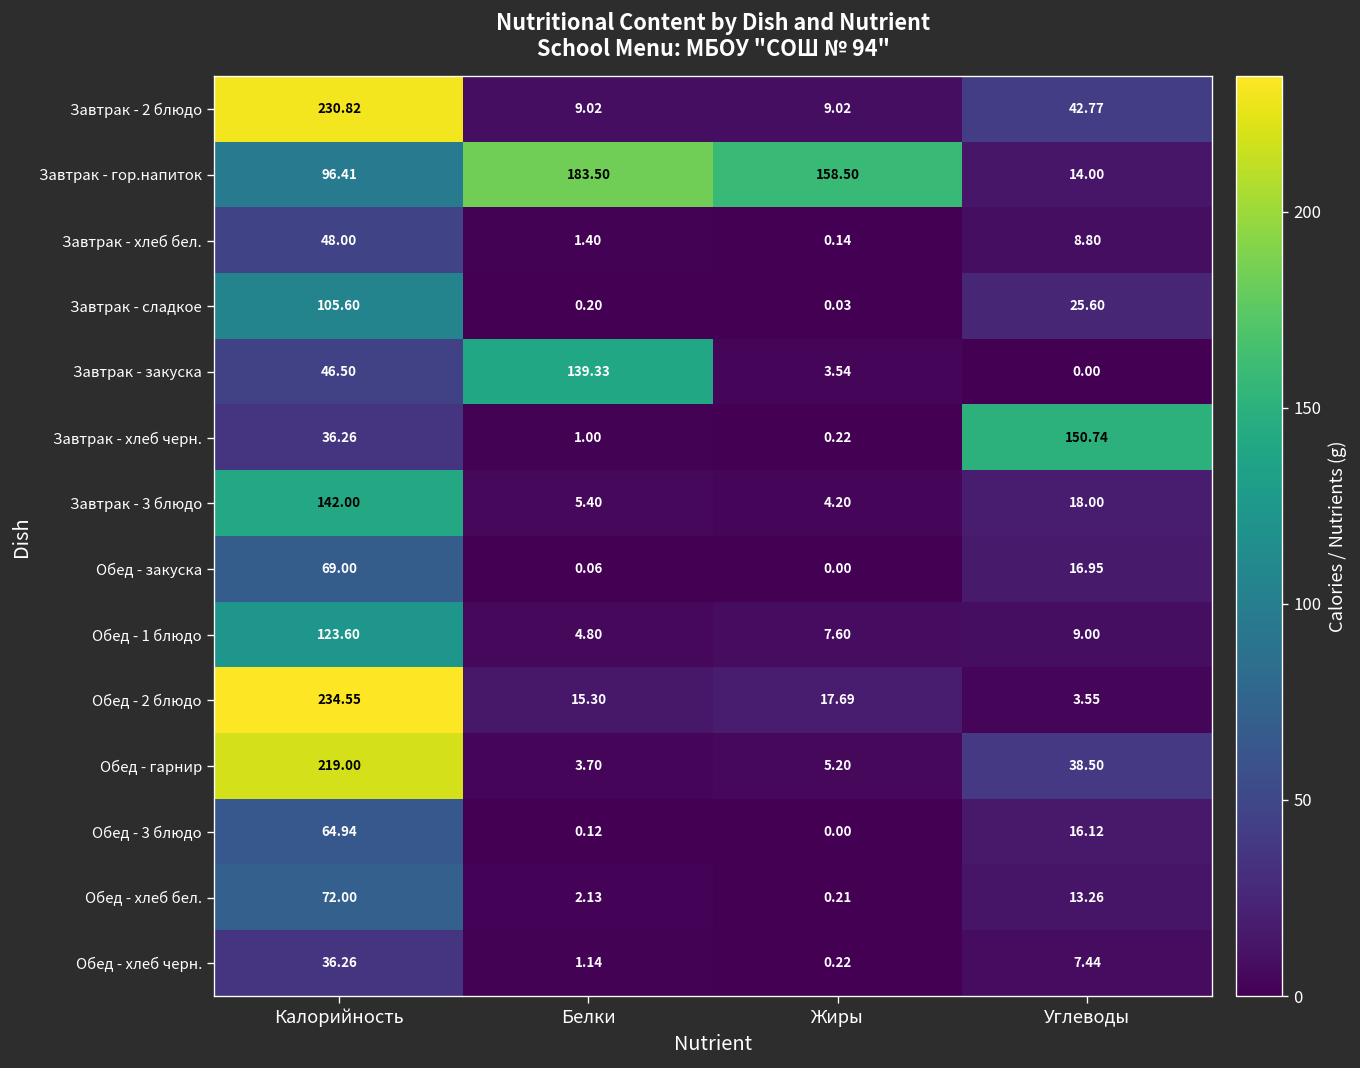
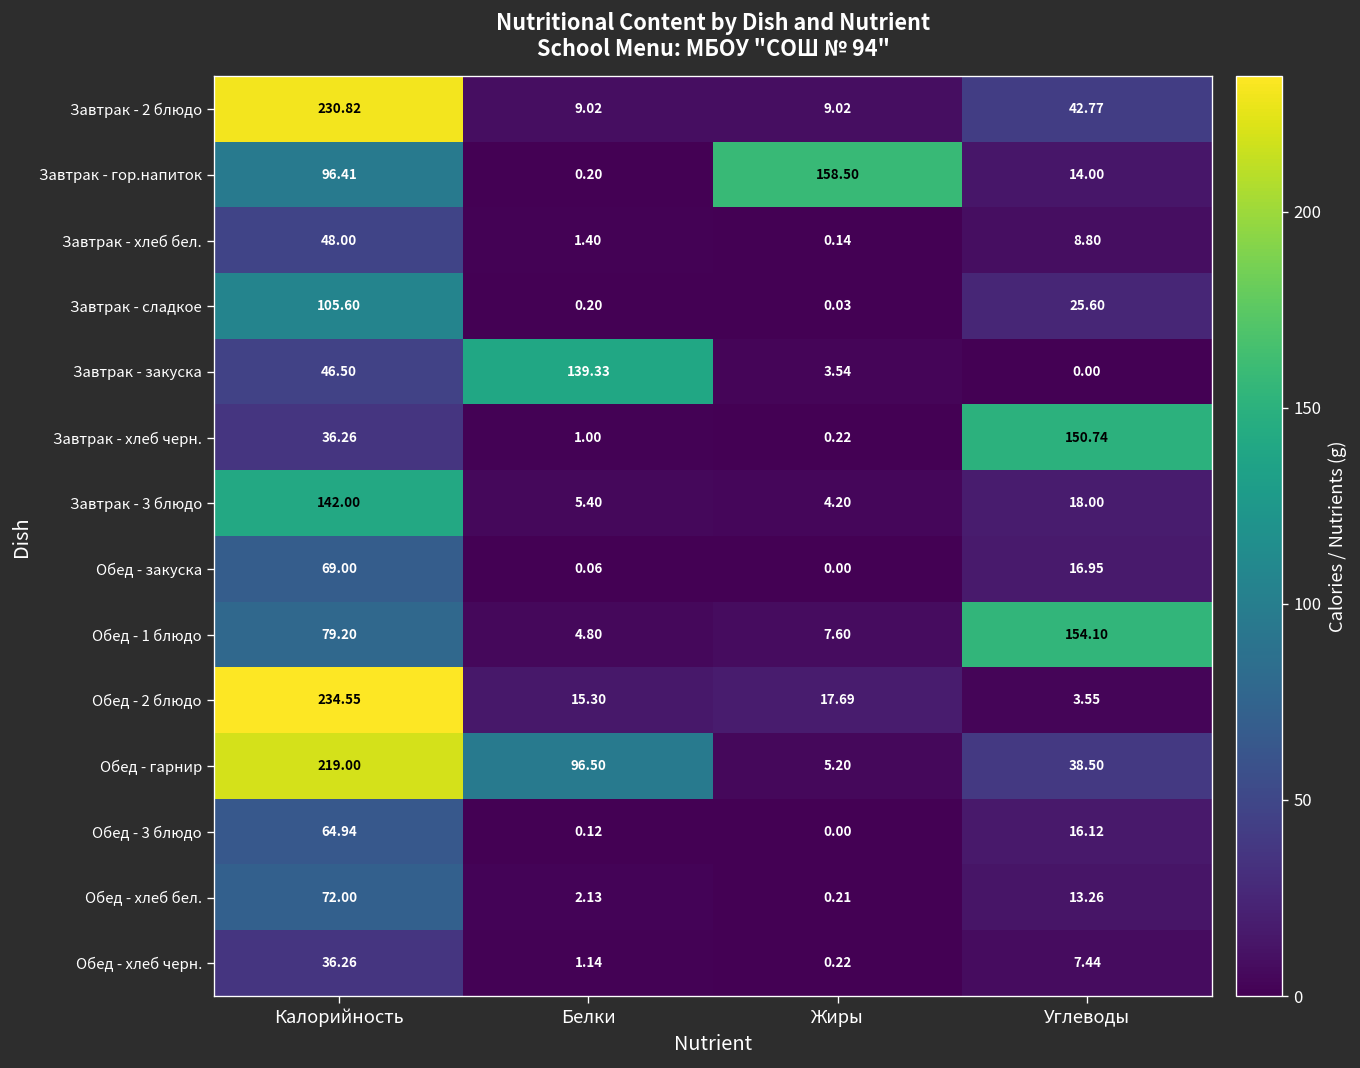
Завтрак - гор.напиток, Белки: 183.50 -> 0.20
Обед - 1 блюдо, Калорийность: 123.60 -> 79.20
Обед - 1 блюдо, Углеводы: 9.00 -> 154.10
Обед - гарнир, Белки: 3.70 -> 96.50
